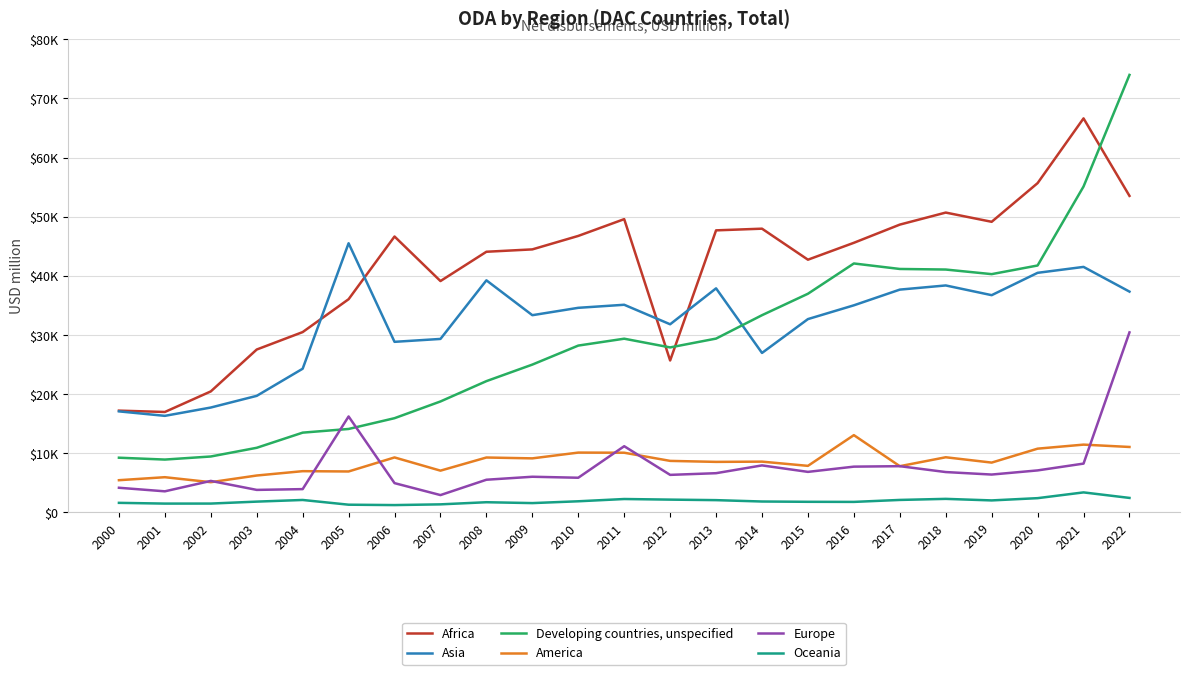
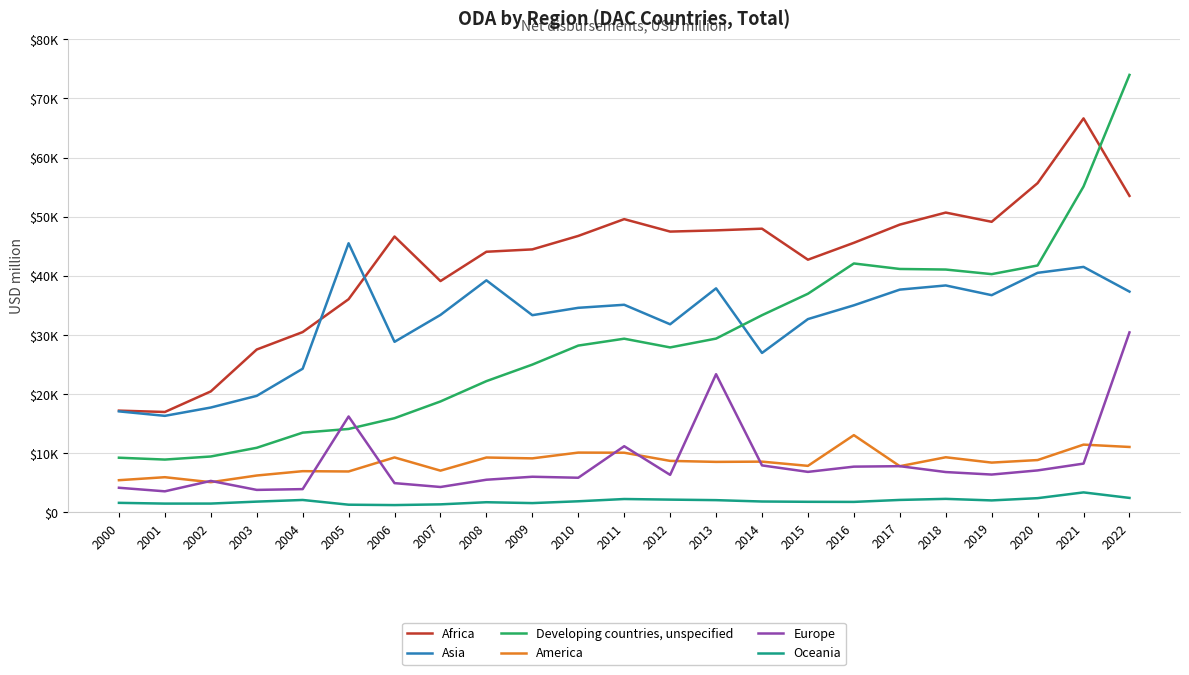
Asia, 2007: $29000 -> $33000
Europe, 2007: $3000 -> $4000
Africa, 2012: $26000 -> $47000
Europe, 2013: $7000 -> $23000
America, 2020: $11000 -> $9000
